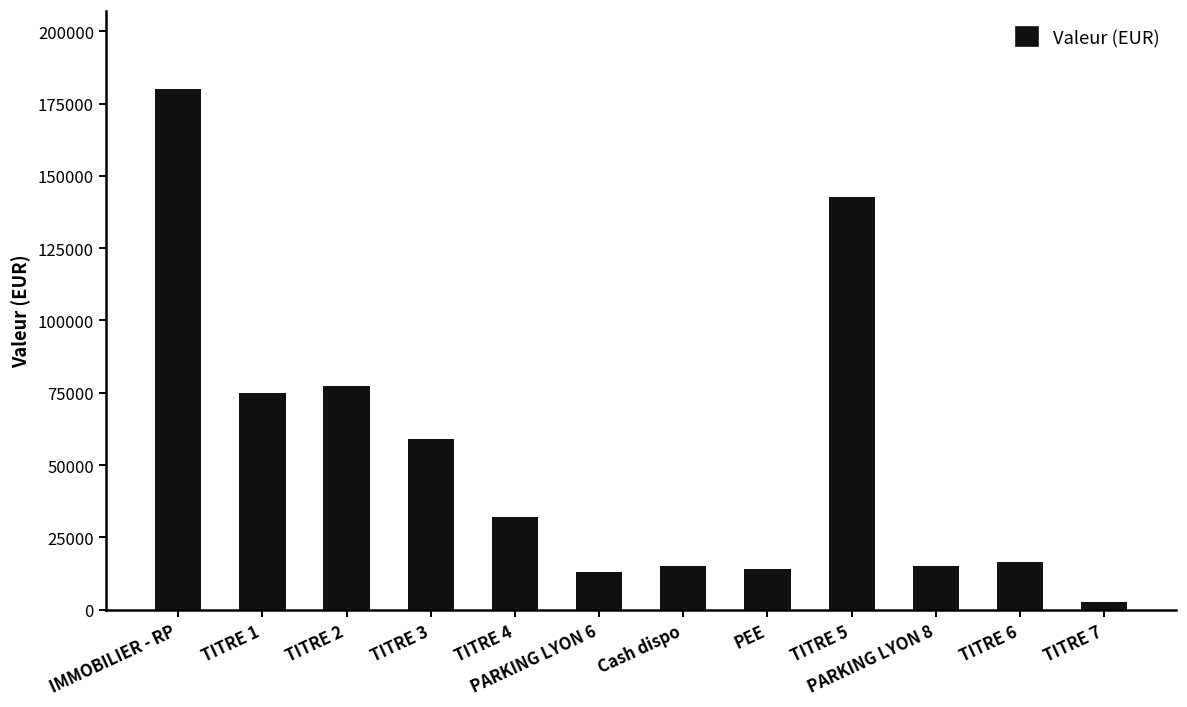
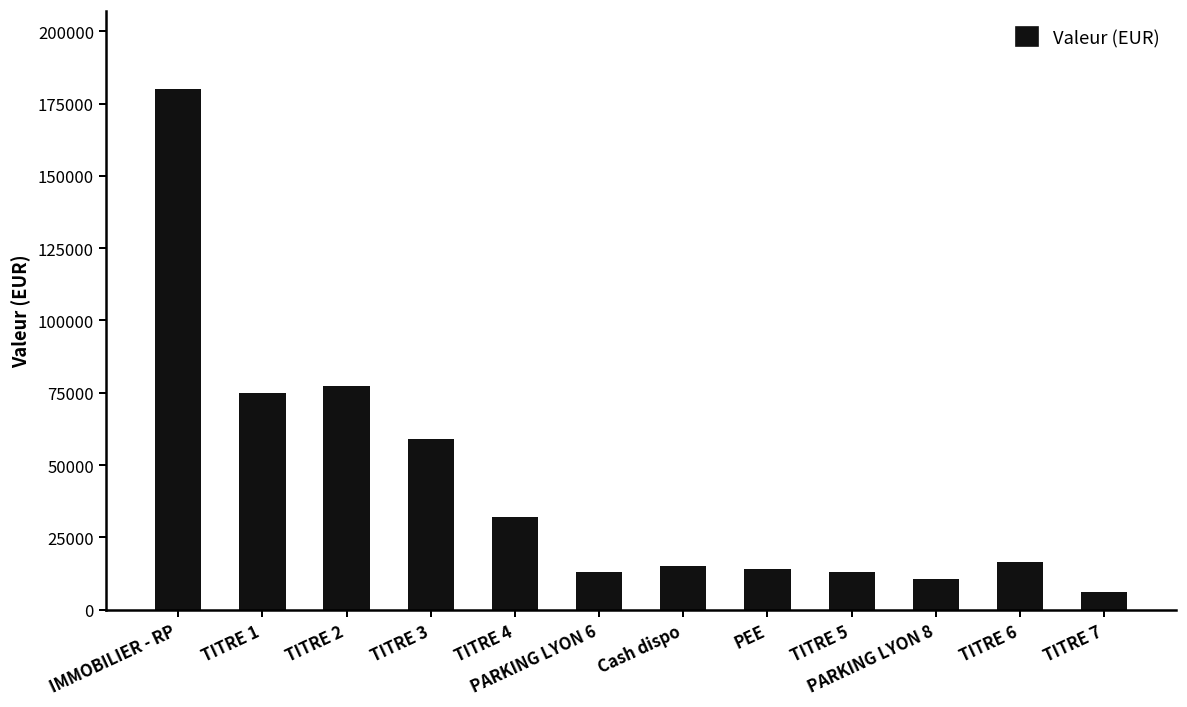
TITRE 5: 143000 -> 13000
PARKING LYON 8: 15000 -> 10000
TITRE 7: 3000 -> 6000
